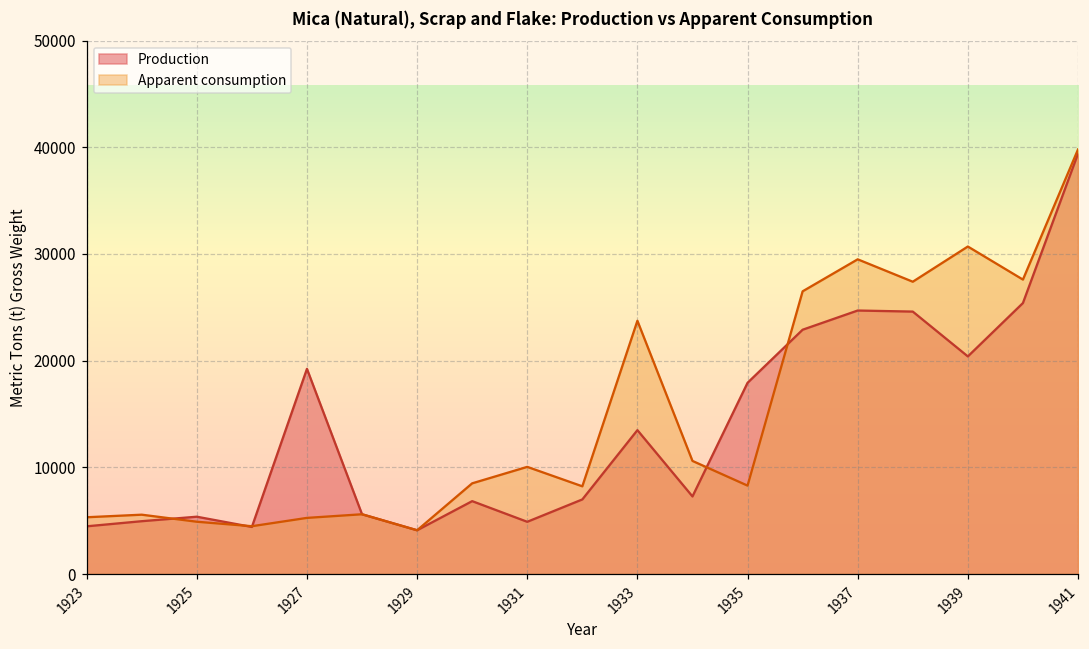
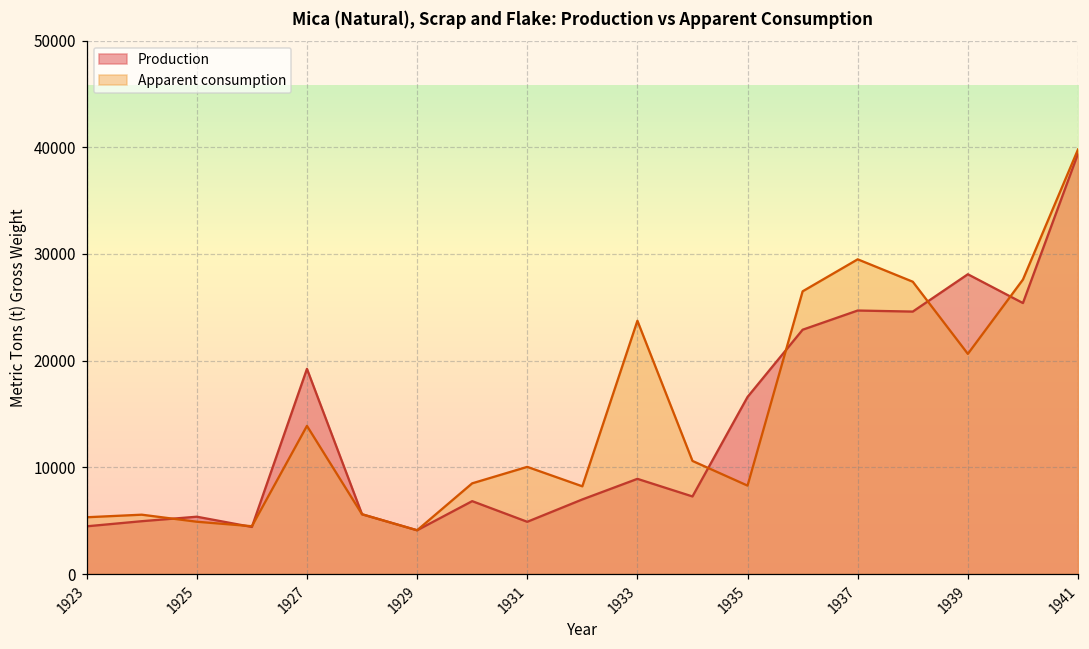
Apparent consumption, 1927: 5000 -> 14000
Production, 1933: 13000 -> 9000
Production, 1935: 18000 -> 17000
Production, 1939: 20000 -> 28000
Apparent consumption, 1939: 31000 -> 21000
